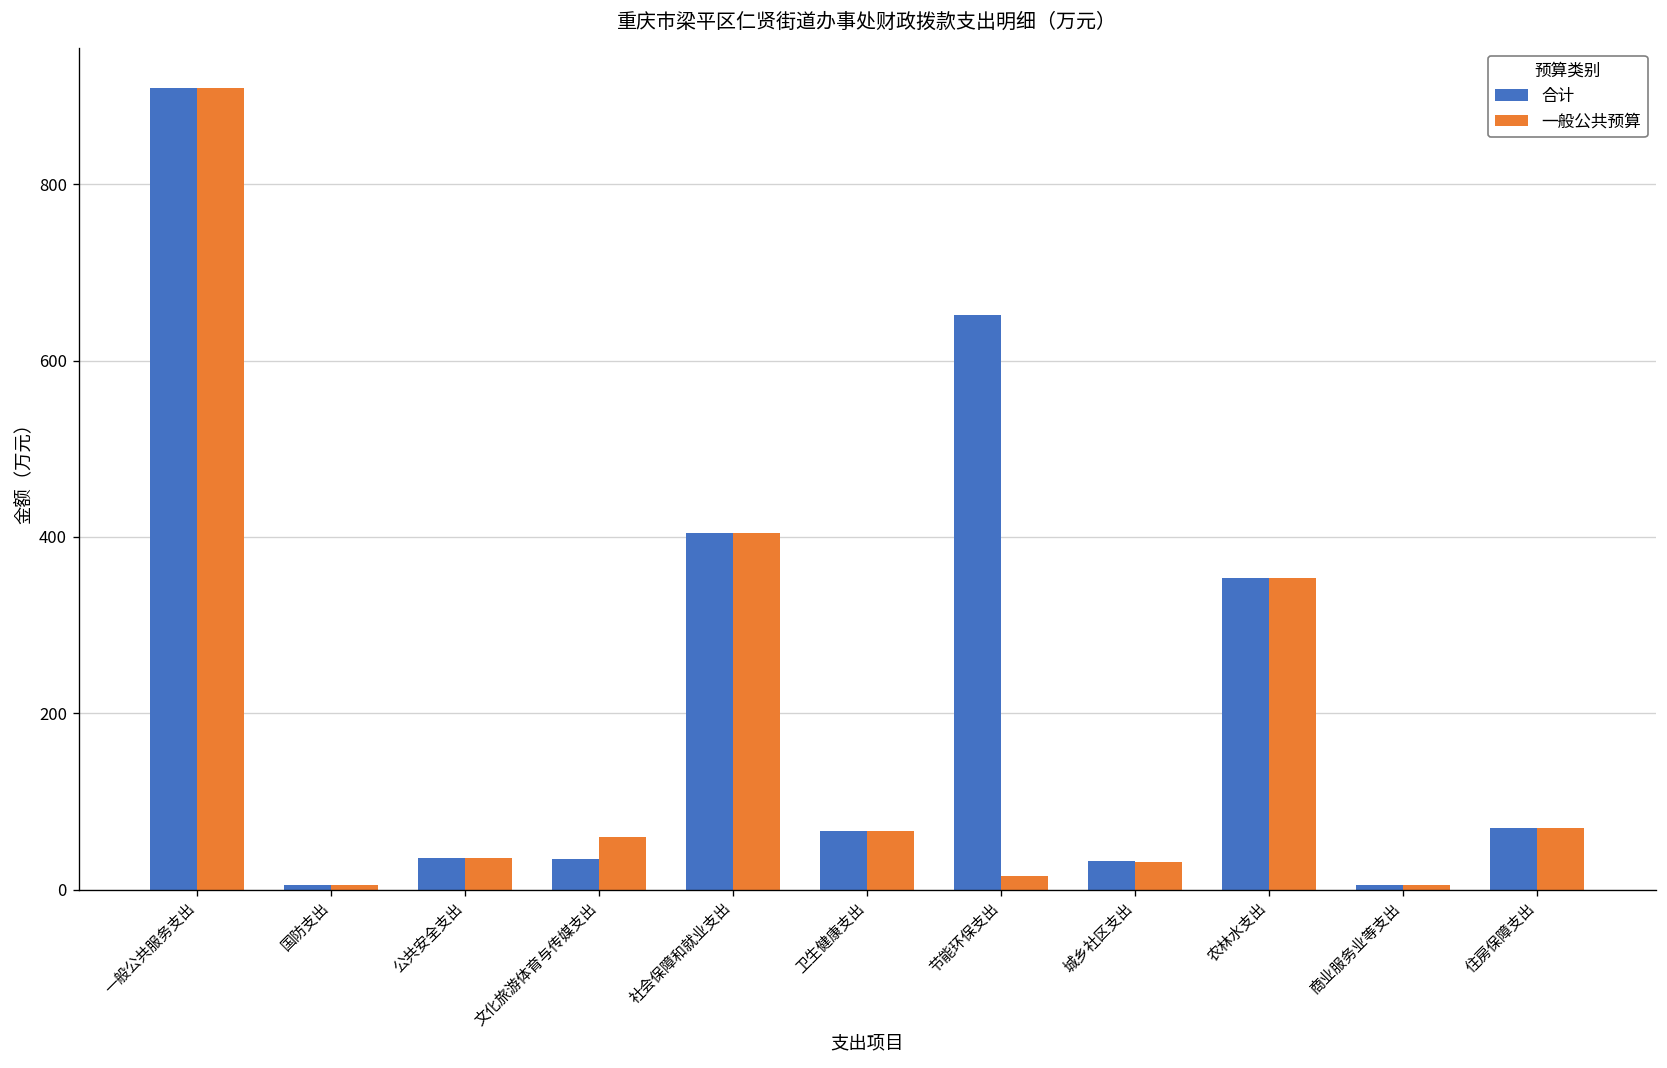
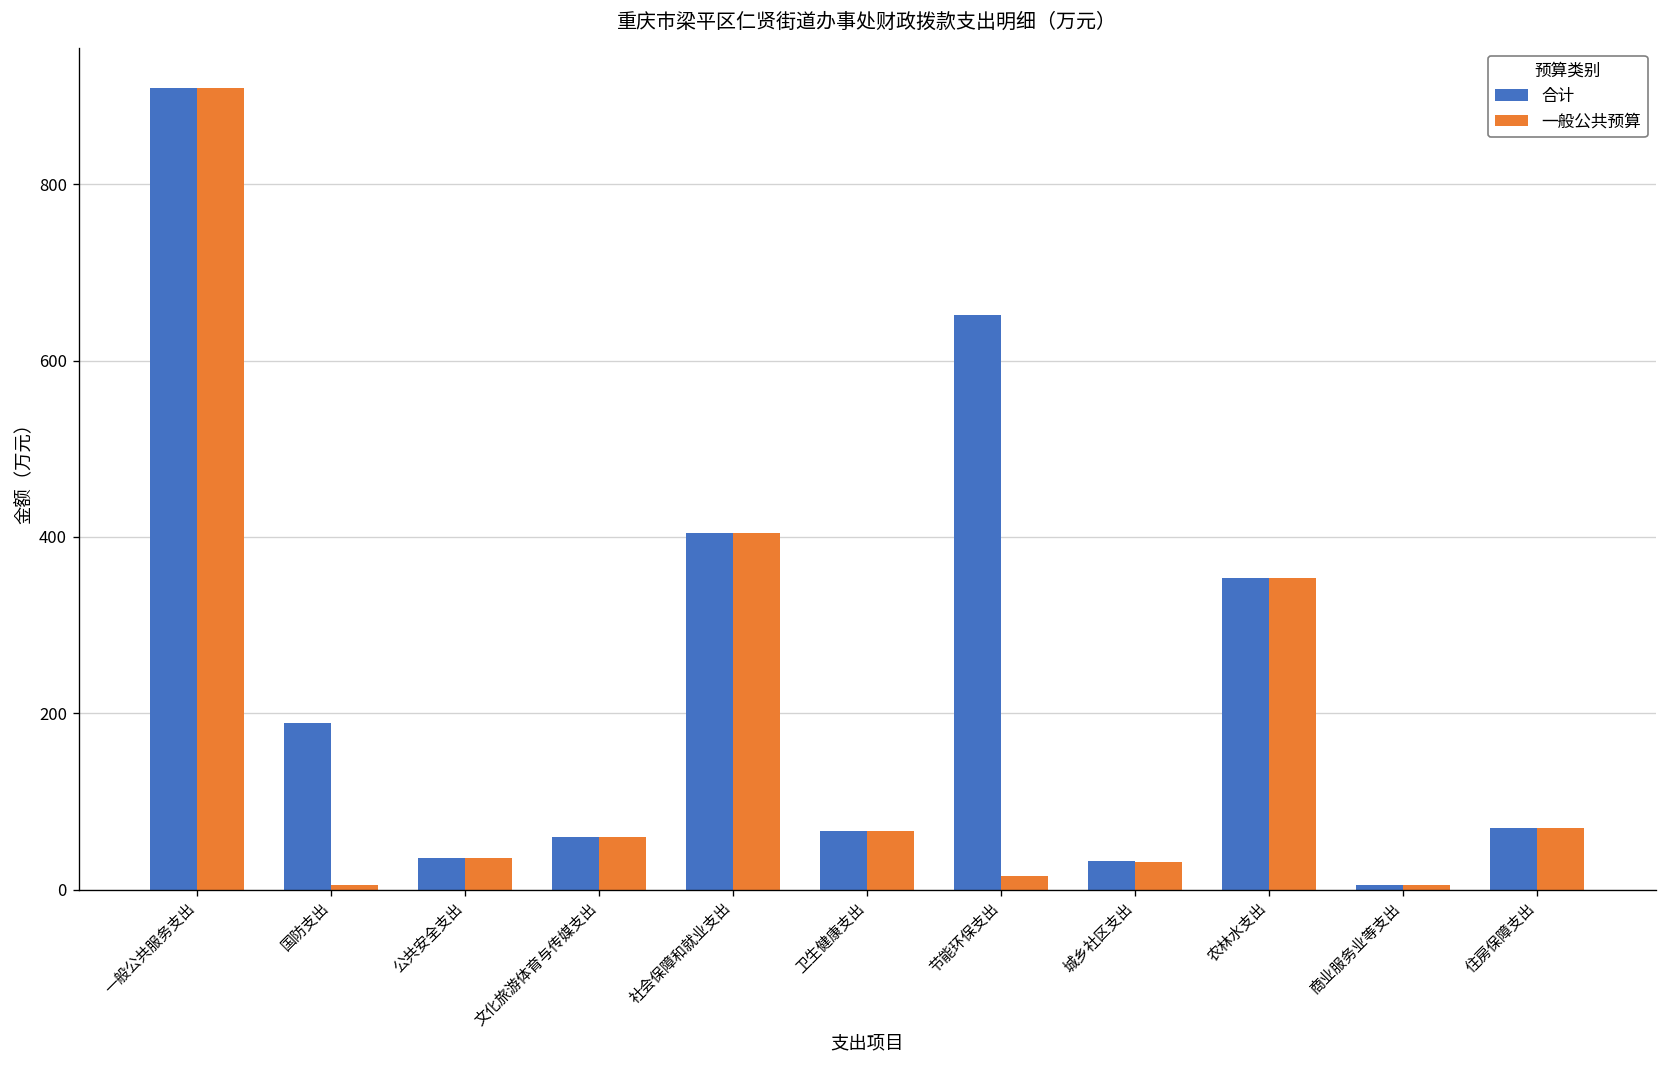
合计, 国防支出: 10 -> 190
合计, 文化旅游体育与传媒支出: 30 -> 60
